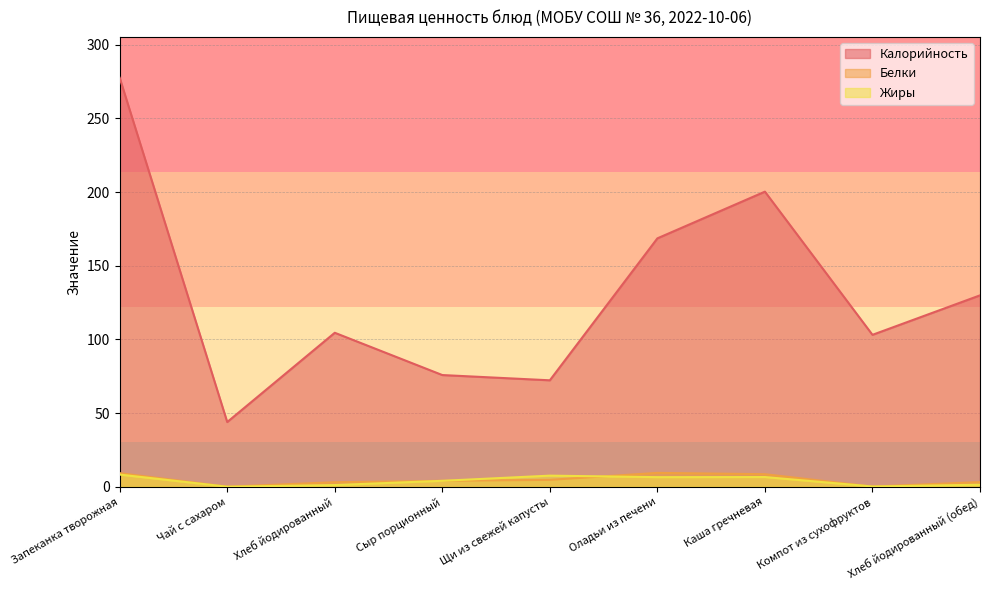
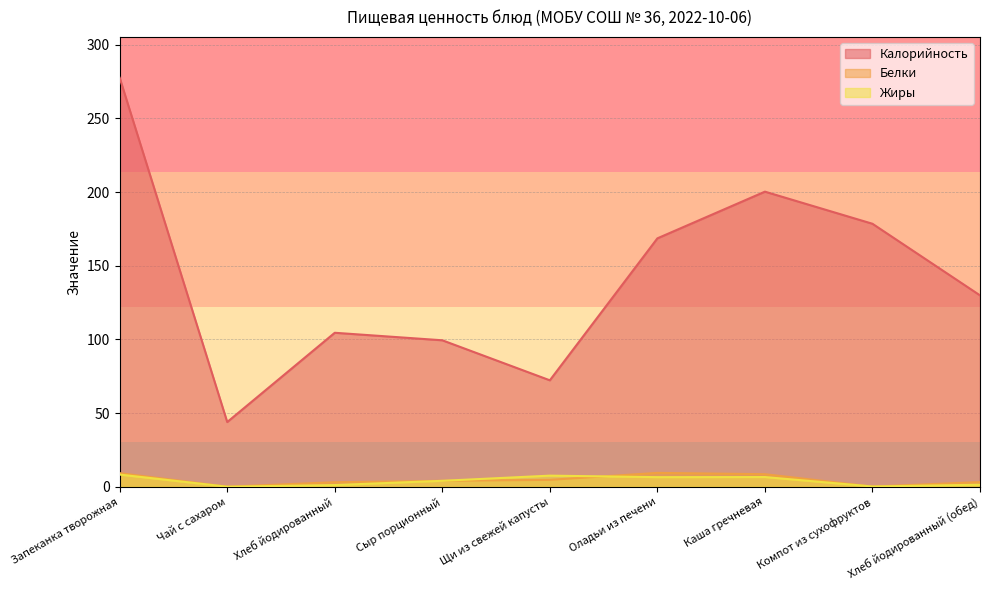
Калорийность, Сыр порционный: 76 -> 99
Калорийность, Компот из сухофруктов: 103 -> 179
